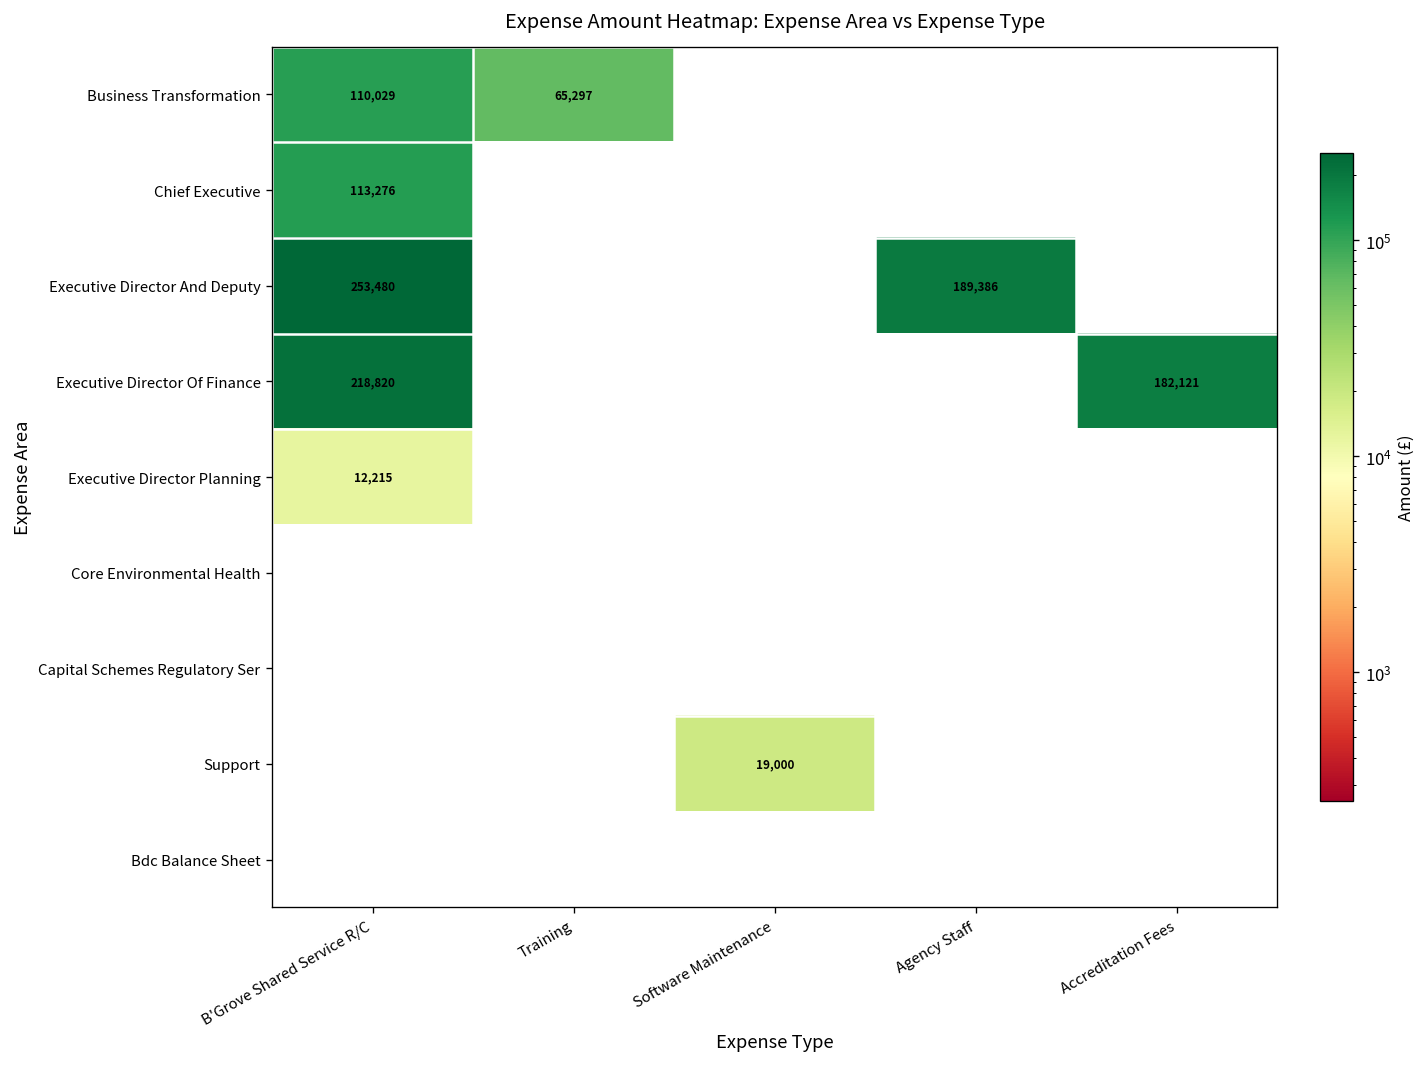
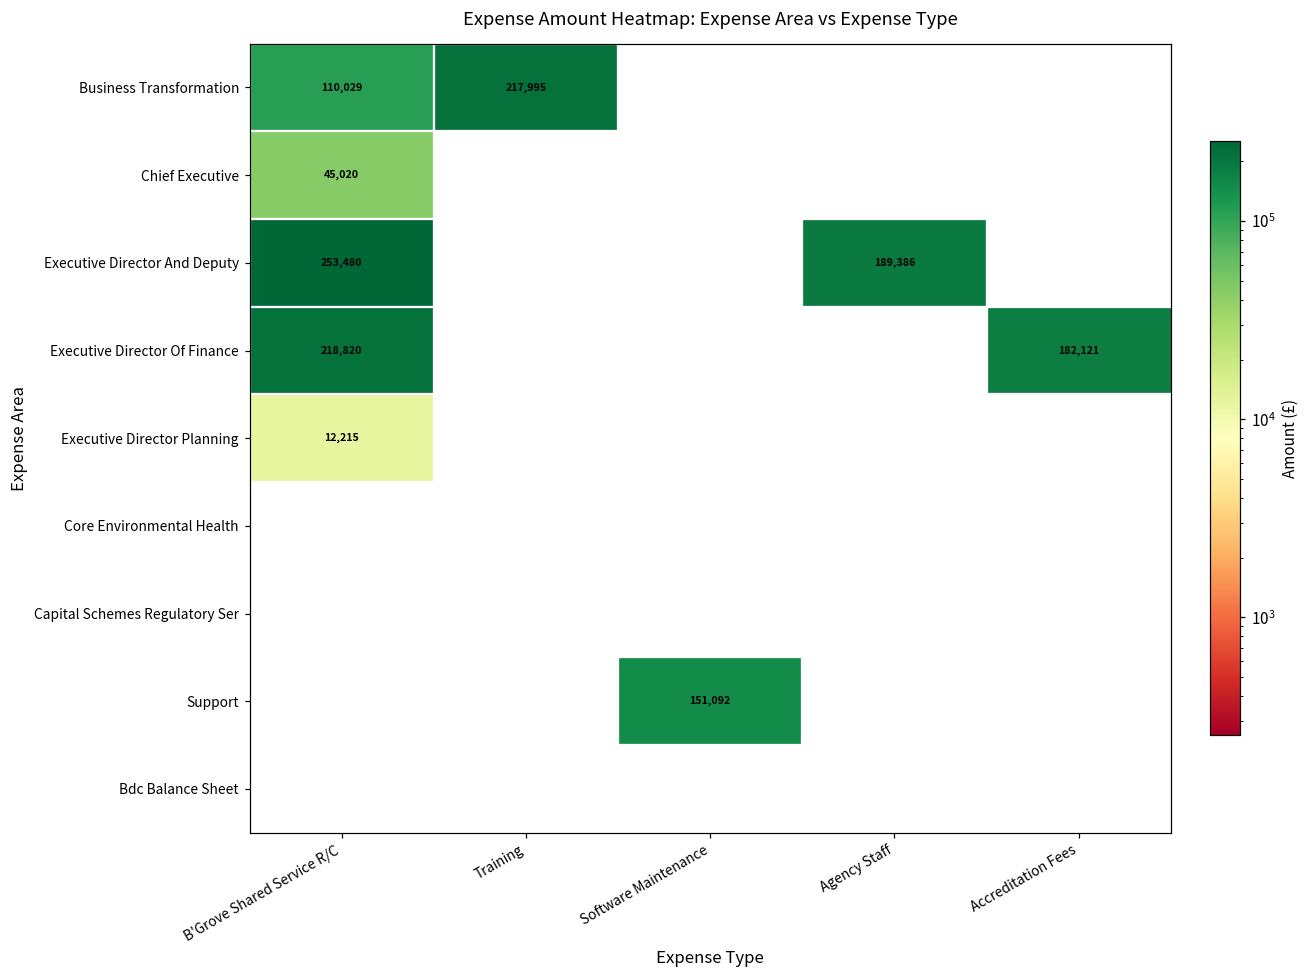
Business Transformation, Training: 65,297 -> 217,995
Chief Executive, B'Grove Shared Service R/C: 113,276 -> 45,020
Support, Software Maintenance: 19,000 -> 151,092
